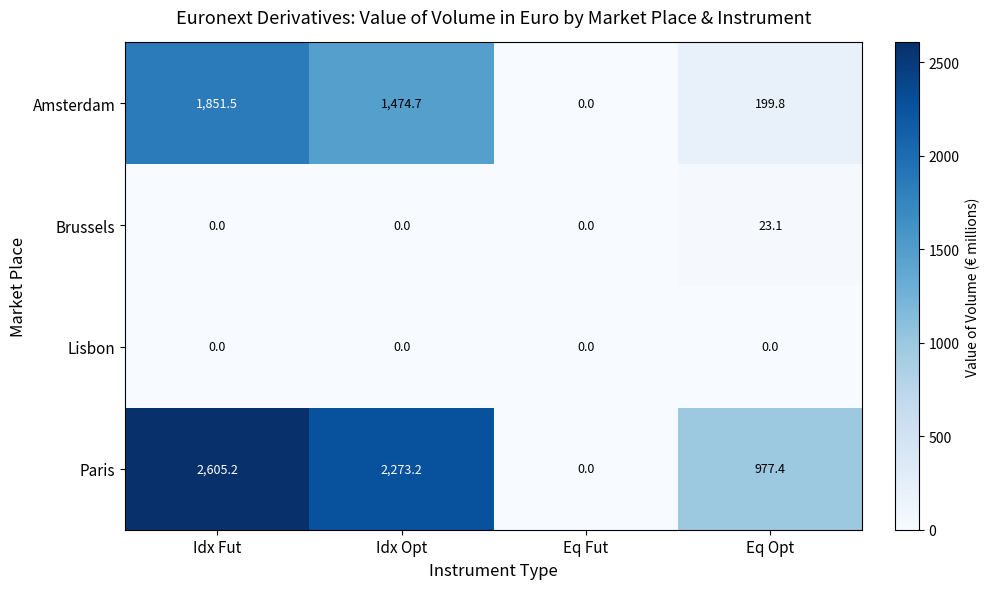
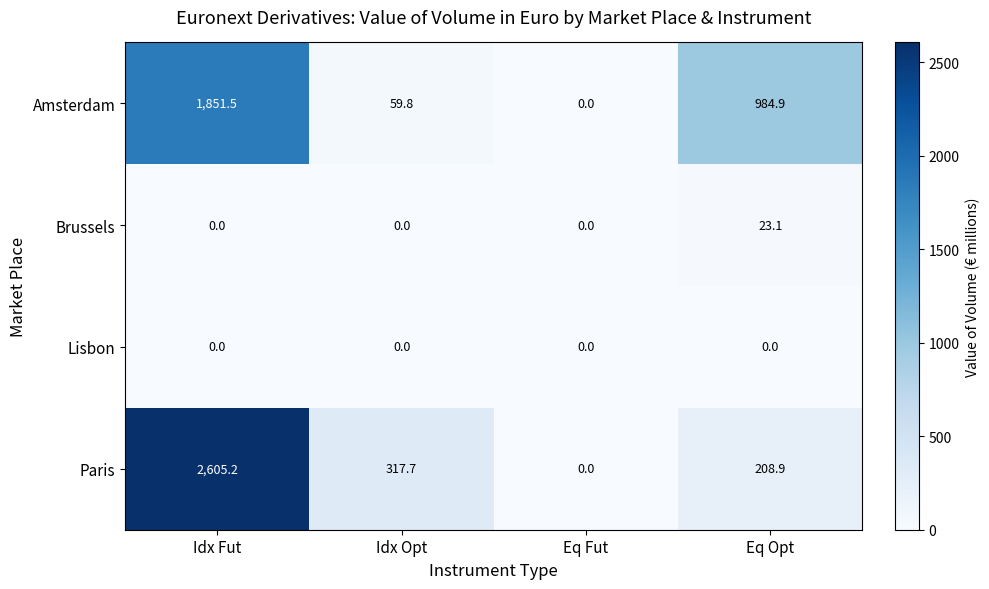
Amsterdam, Idx Opt: 1,474.7 -> 59.8
Amsterdam, Eq Opt: 199.8 -> 984.9
Paris, Idx Opt: 2,273.2 -> 317.7
Paris, Eq Opt: 977.4 -> 208.9
